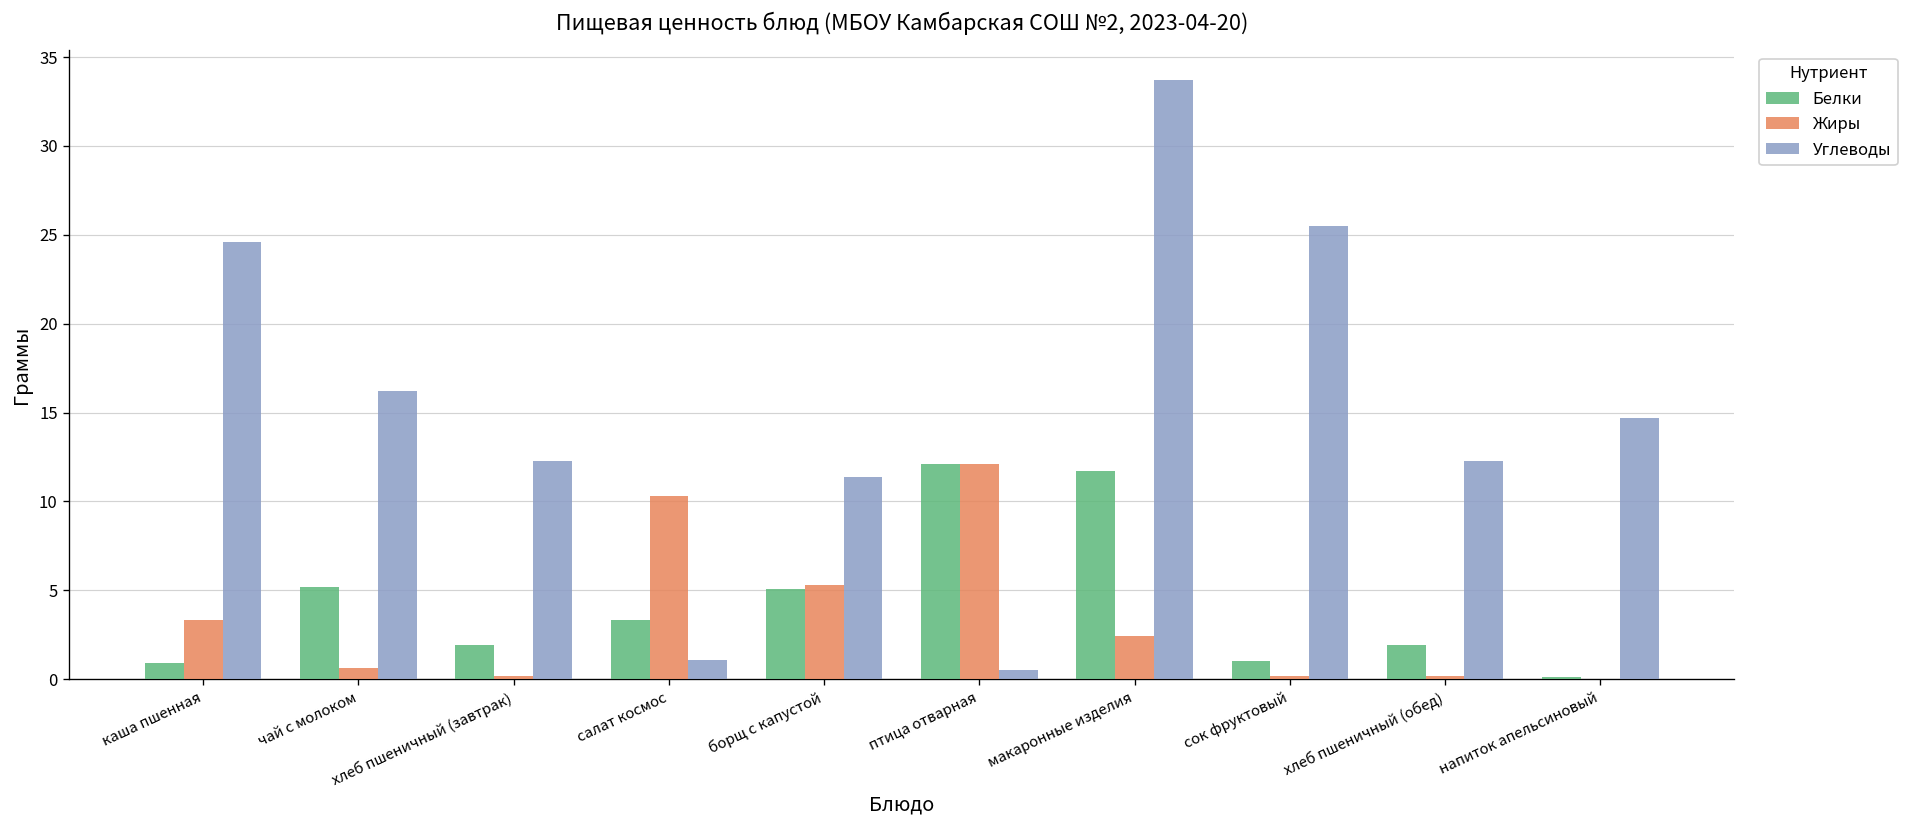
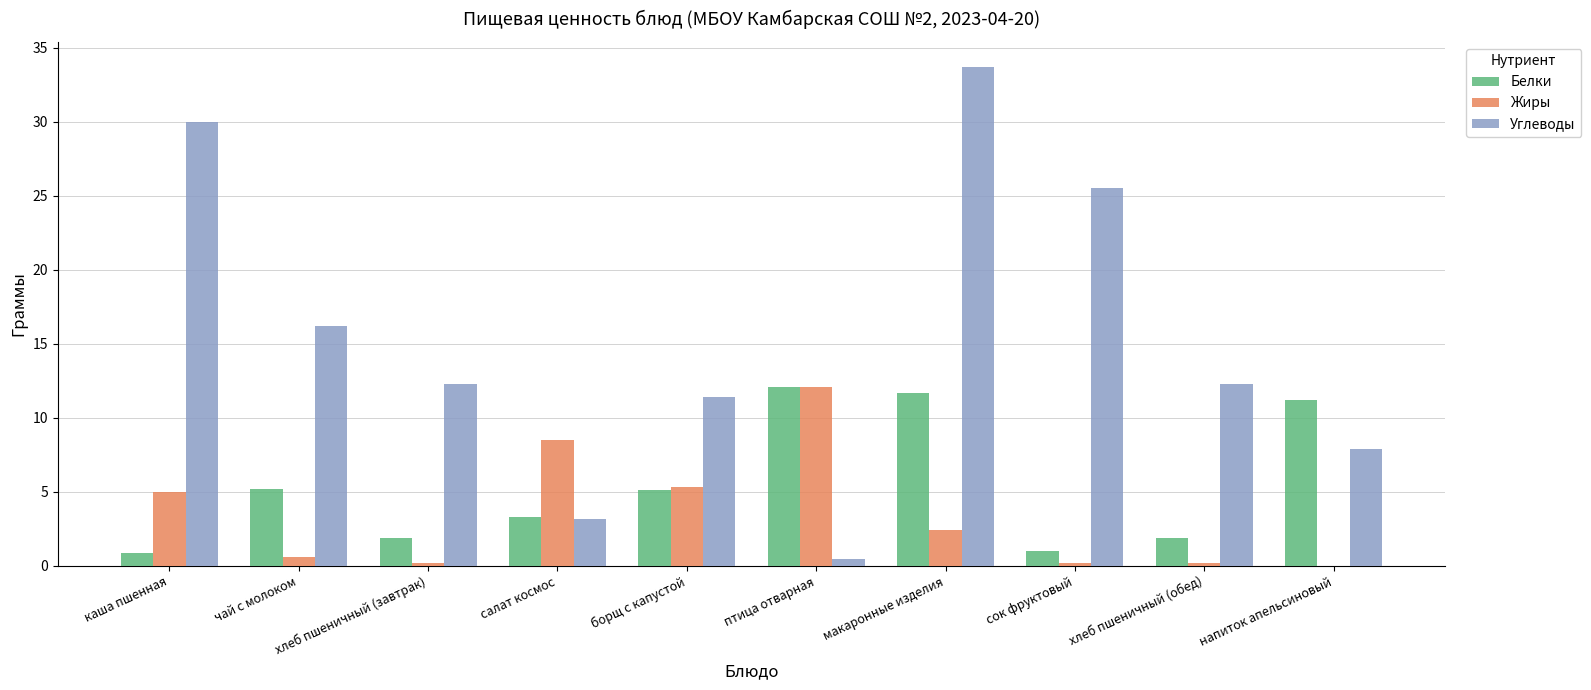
Жиры, каша пшенная: 3.3 -> 5.0
Углеводы, каша пшенная: 24.6 -> 30.0
Жиры, салат космос: 10.3 -> 8.5
Углеводы, салат космос: 1.1 -> 3.2
Белки, напиток апельсиновый: 0.1 -> 11.2
Углеводы, напиток апельсиновый: 14.7 -> 7.9
